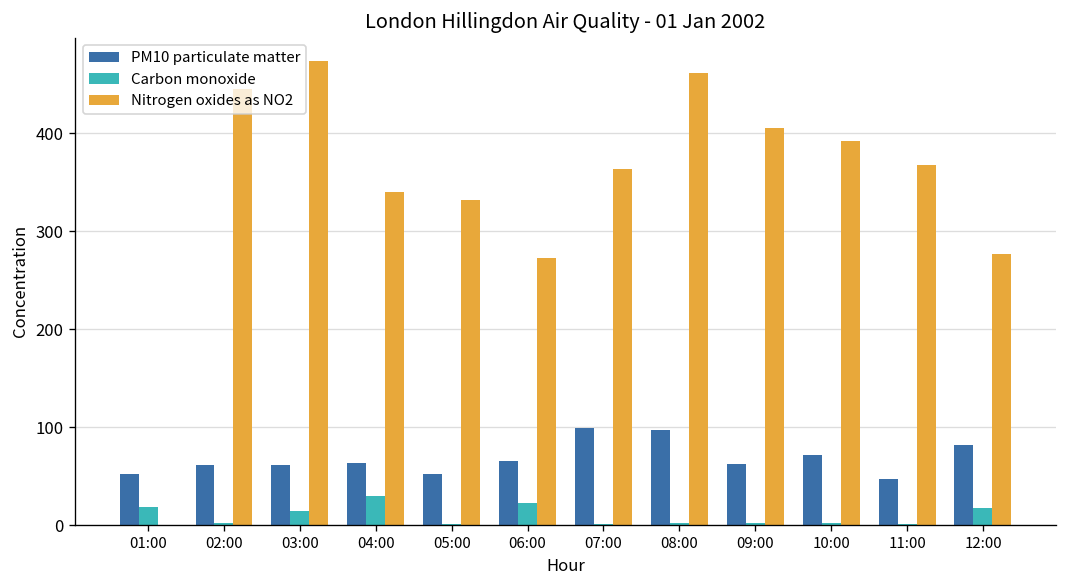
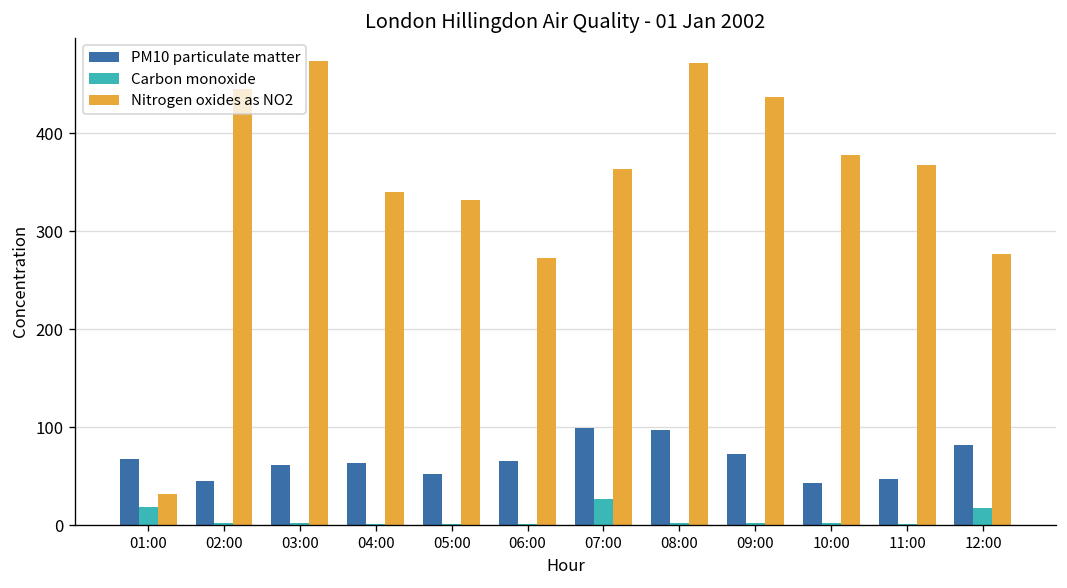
PM10 particulate matter, 01:00: 50 -> 70
Nitrogen oxides as NO2, 01:00: 0 -> 30
PM10 particulate matter, 02:00: 60 -> 50
Carbon monoxide, 03:00: 10 -> 0
Carbon monoxide, 04:00: 30 -> 0
Carbon monoxide, 06:00: 20 -> 0
Carbon monoxide, 07:00: 0 -> 30
Nitrogen oxides as NO2, 08:00: 460 -> 470
PM10 particulate matter, 09:00: 60 -> 70
Nitrogen oxides as NO2, 09:00: 410 -> 440
PM10 particulate matter, 10:00: 70 -> 40
Nitrogen oxides as NO2, 10:00: 390 -> 380
